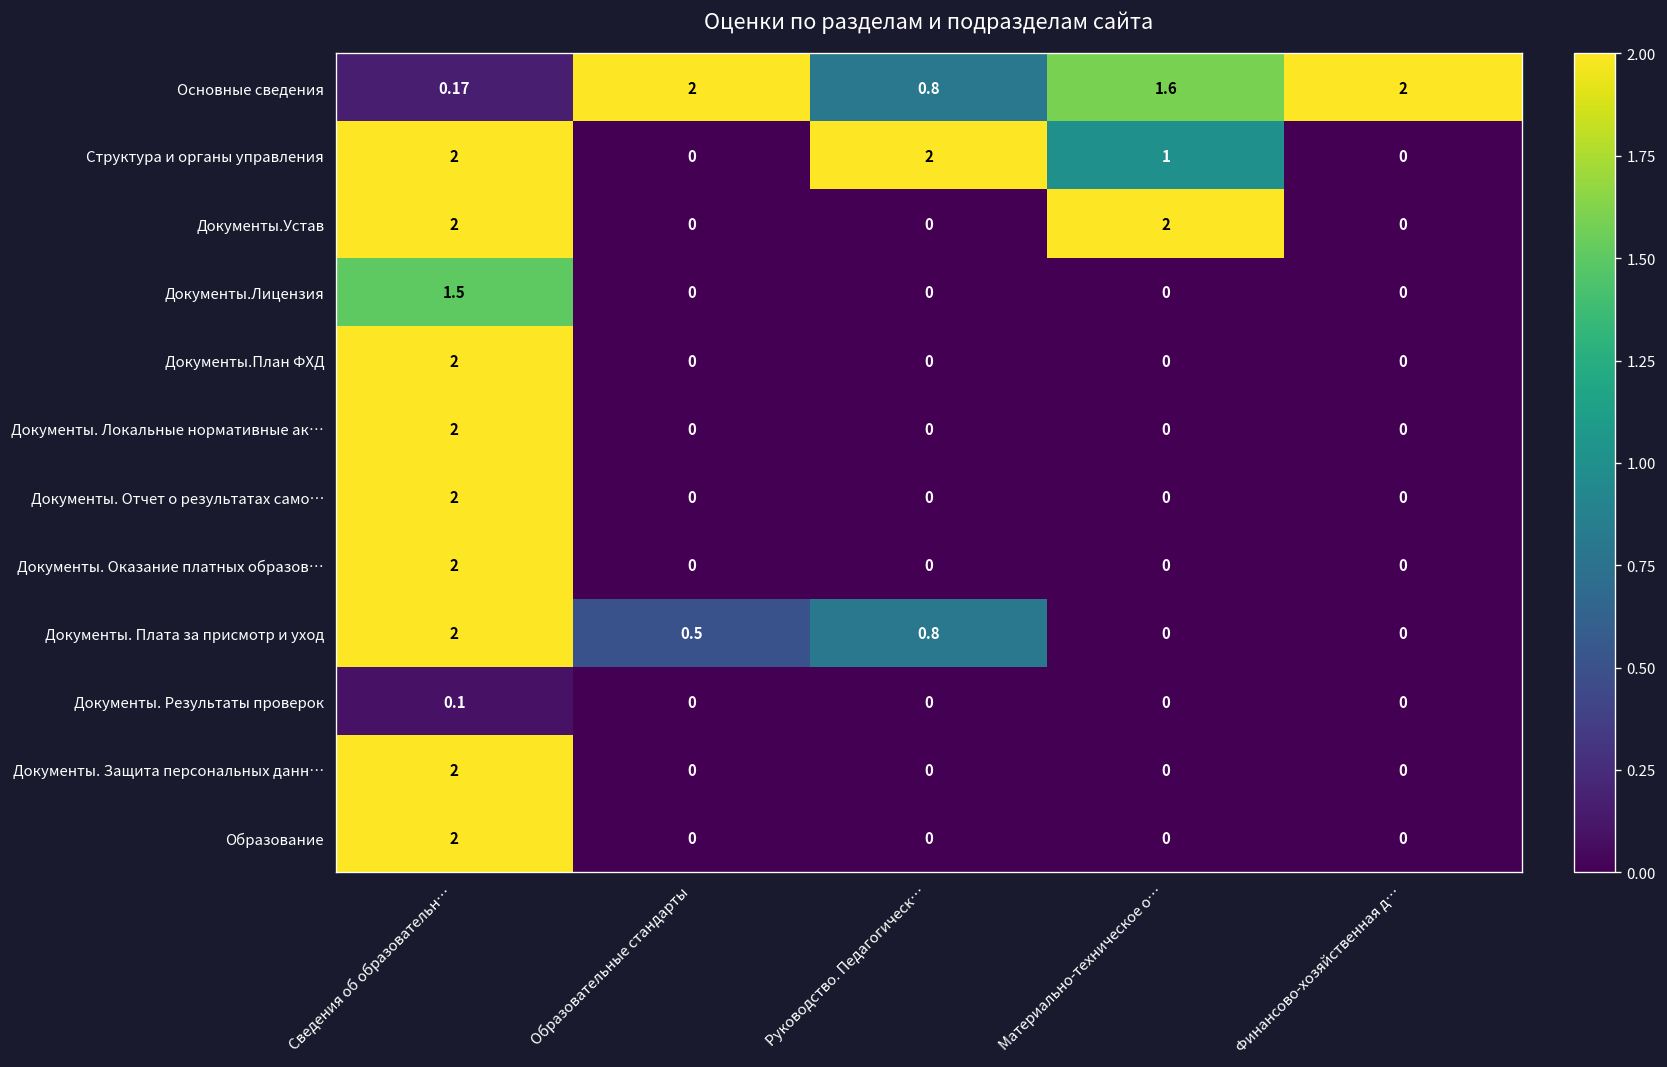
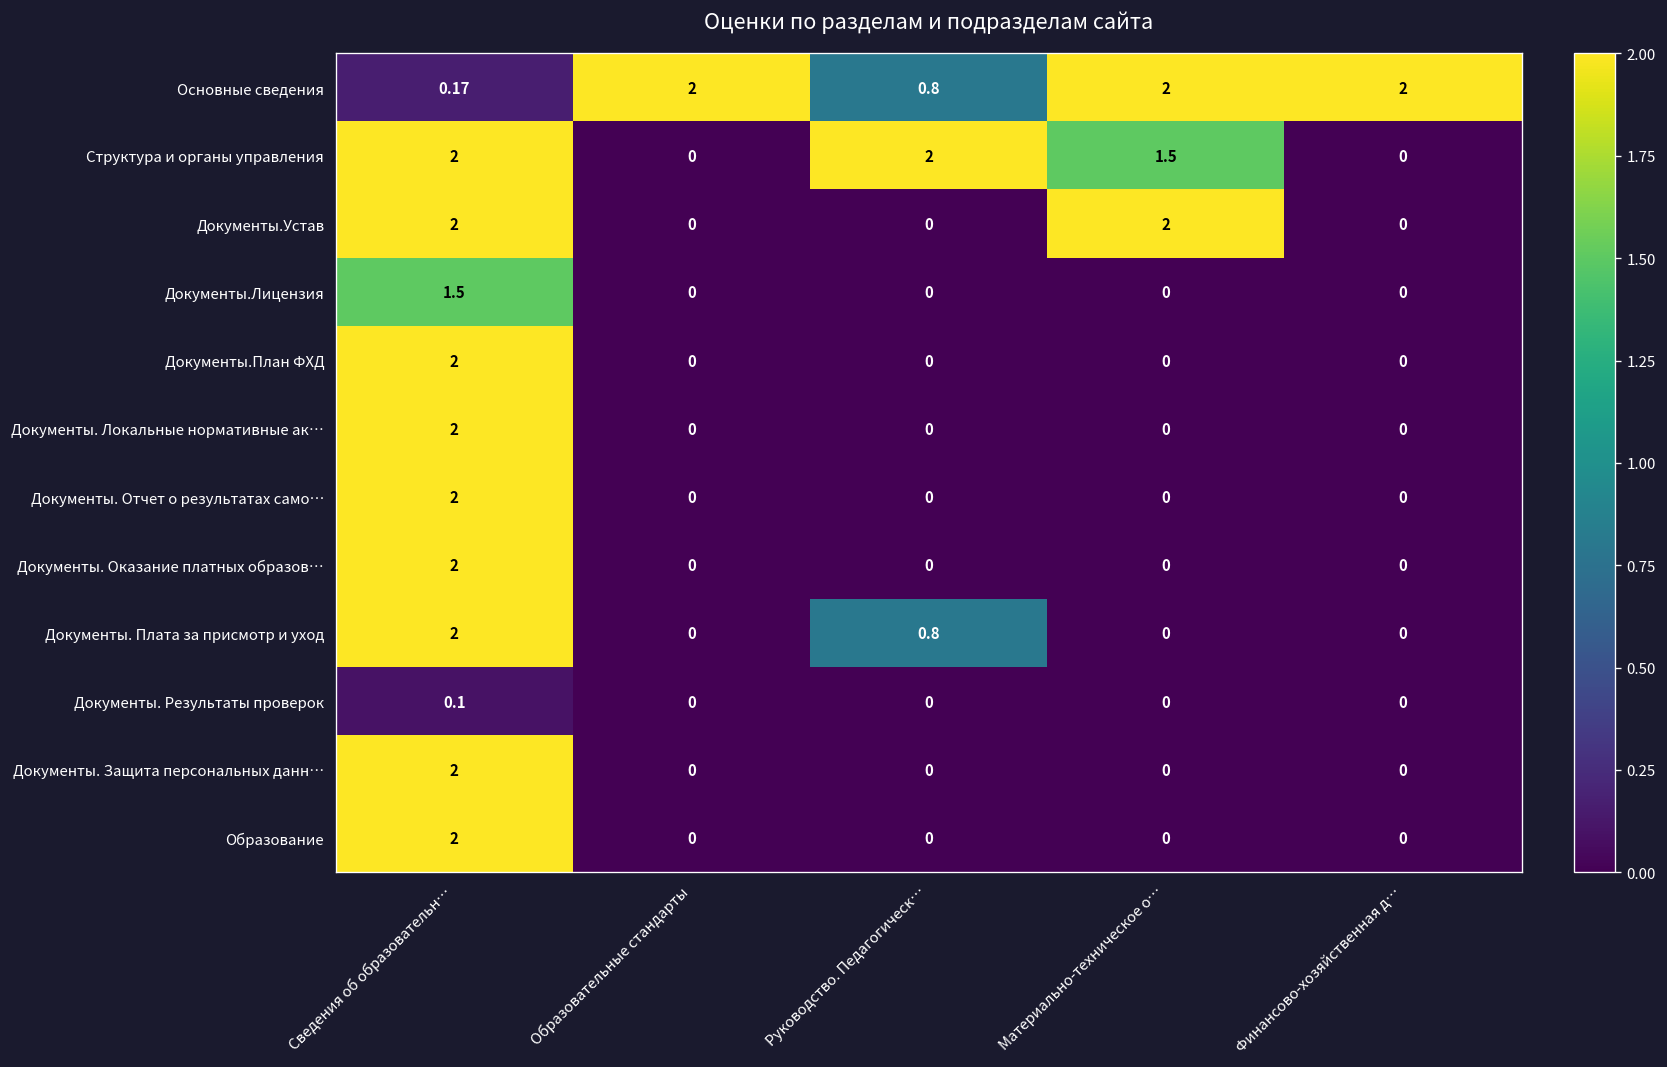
Основные сведения, Материально-техническое о…: 1.6 -> 2
Структура и органы управления, Материально-техническое о…: 1 -> 1.5
Документы. Плата за присмотр и уход, Образовательные стандарты: 0.5 -> 0
